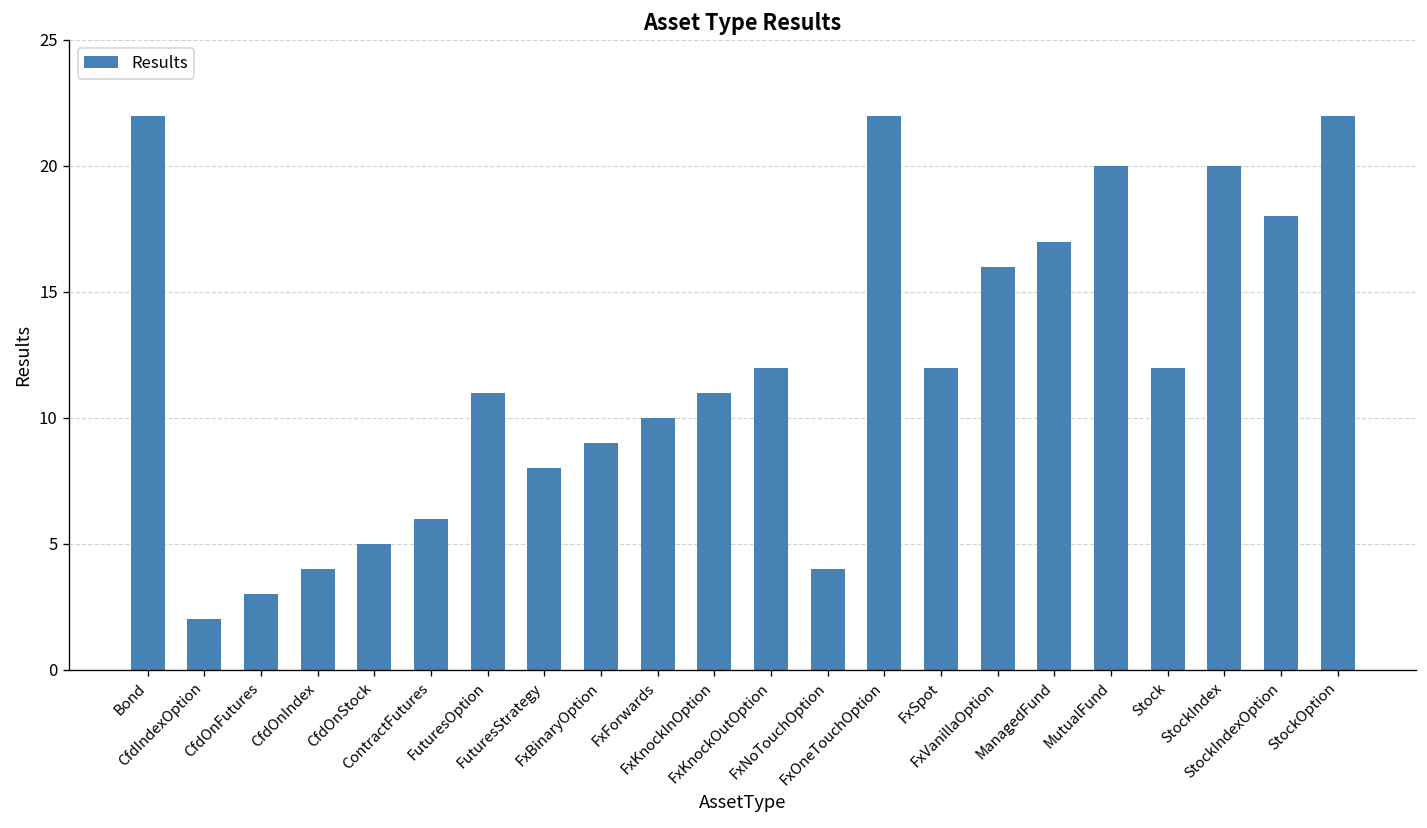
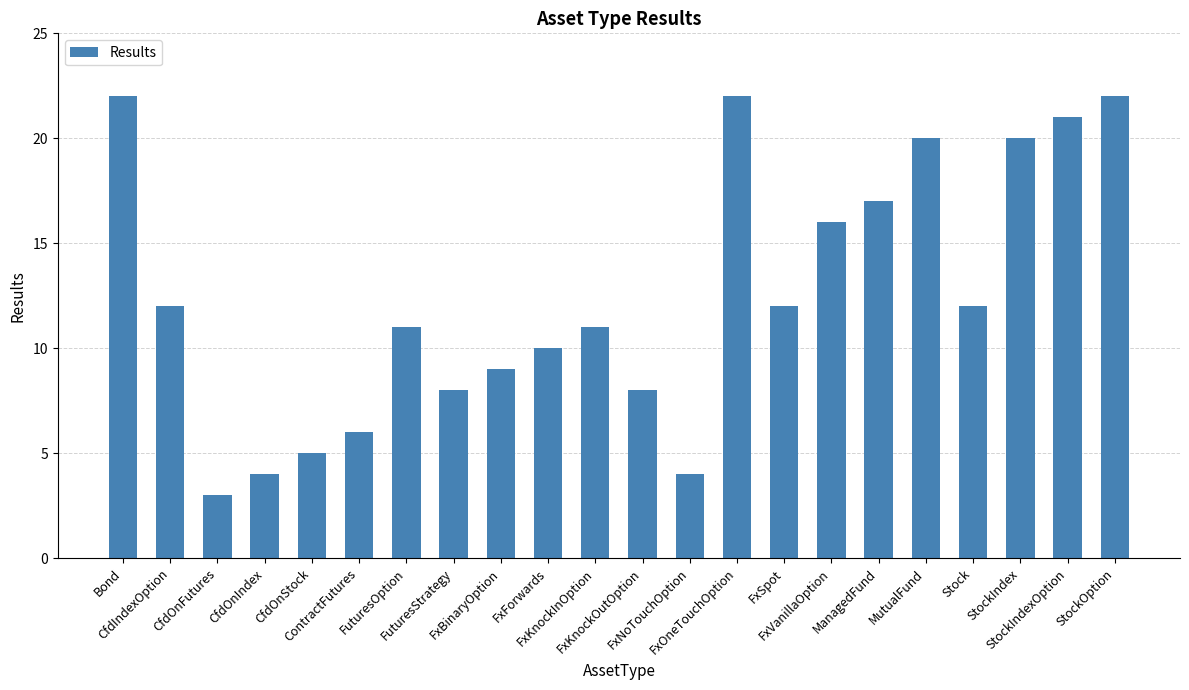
CfdIndexOption: 2 -> 12
FxKnockOutOption: 12 -> 8
StockIndexOption: 18 -> 21
